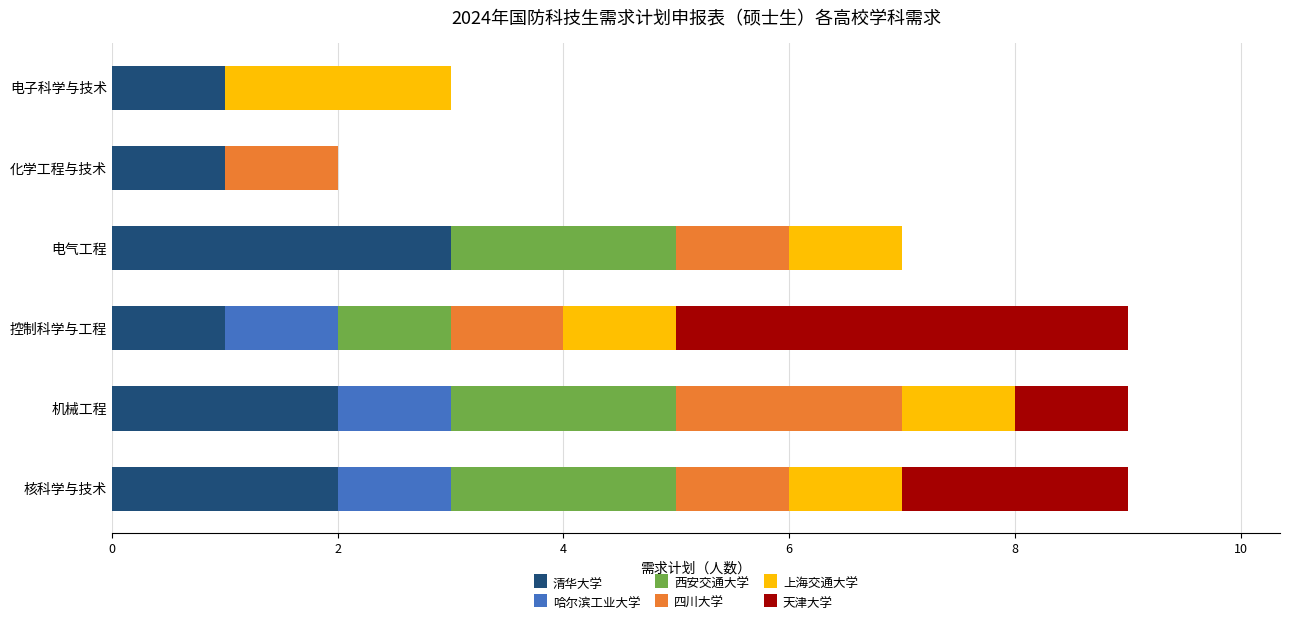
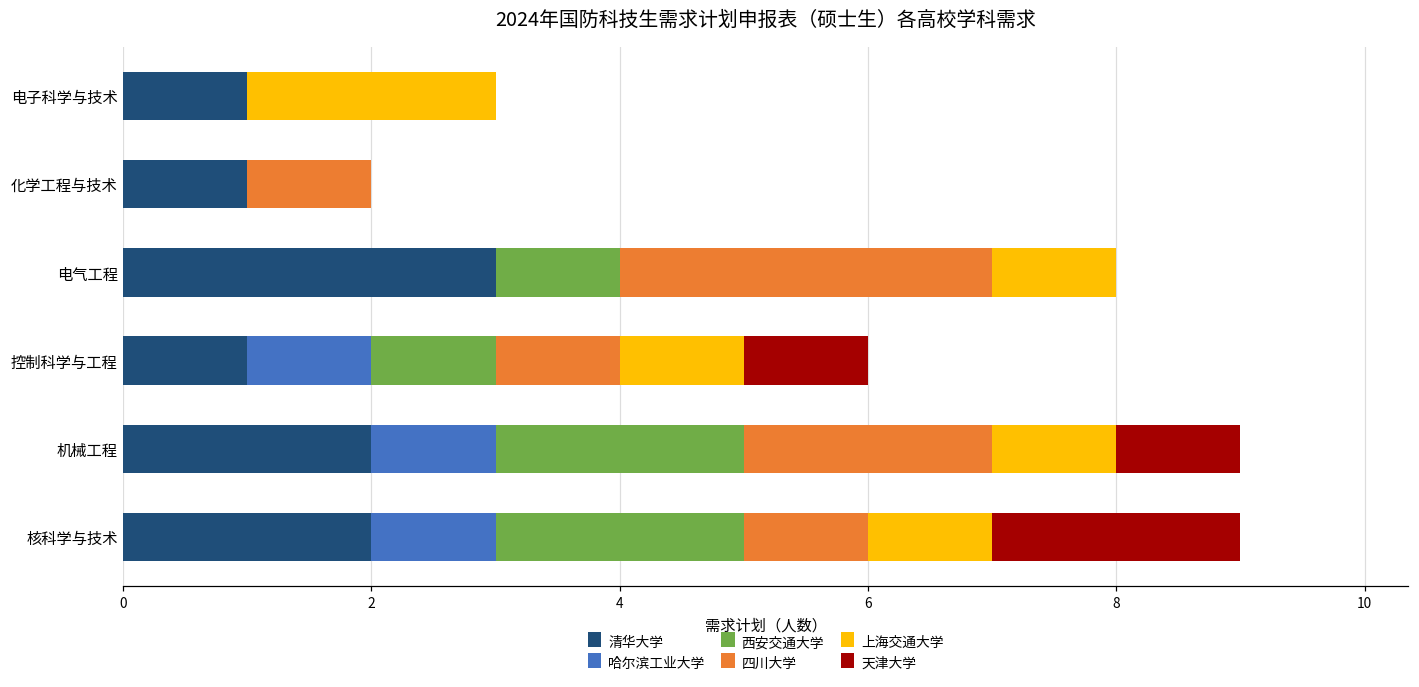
西安交通大学, 电气工程: 2 -> 1
四川大学, 电气工程: 1 -> 3
天津大学, 控制科学与工程: 4 -> 1
